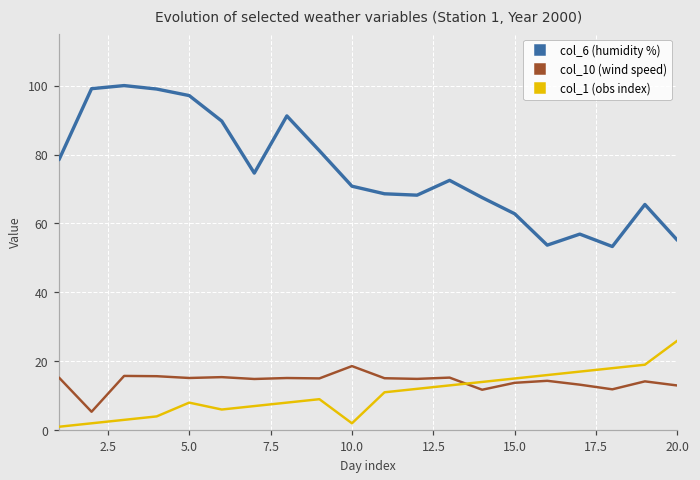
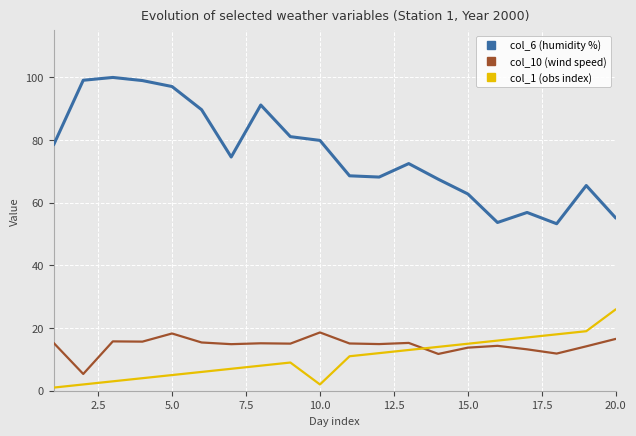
col_10 (wind speed), 5.0: 15 -> 18
col_1 (obs index), 5.0: 8 -> 5
col_6 (humidity %), 10.0: 71 -> 80
col_10 (wind speed), 20.0: 13 -> 17
